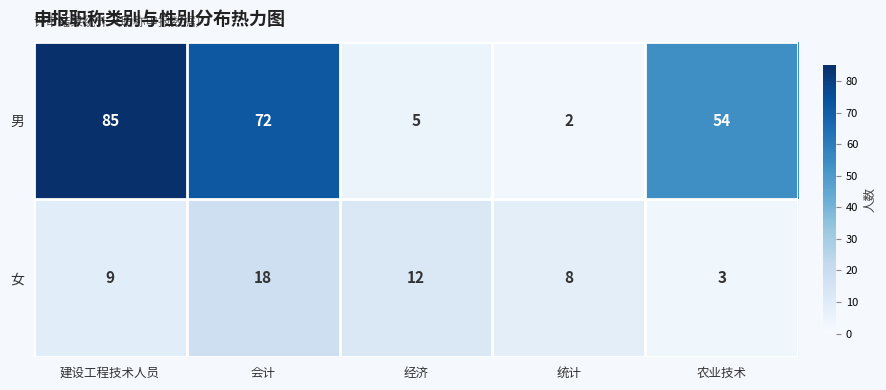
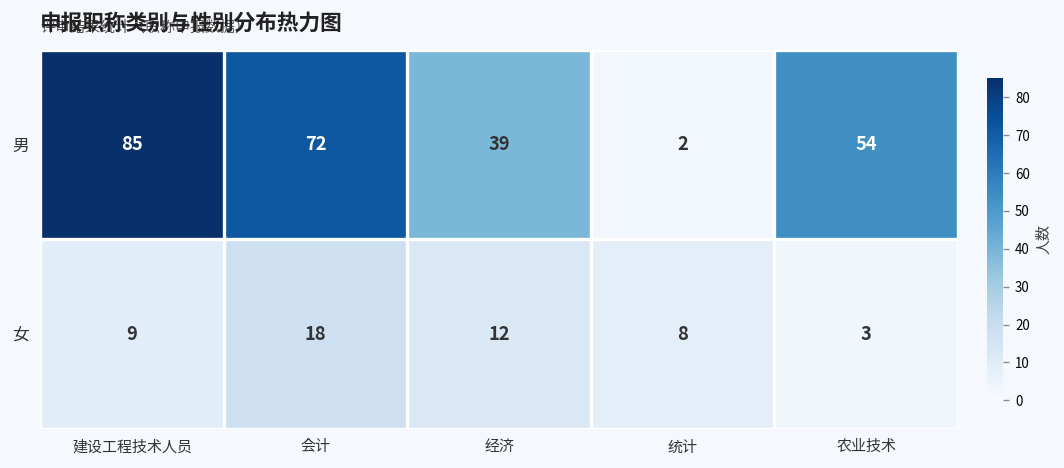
男, 经济: 5 -> 39
